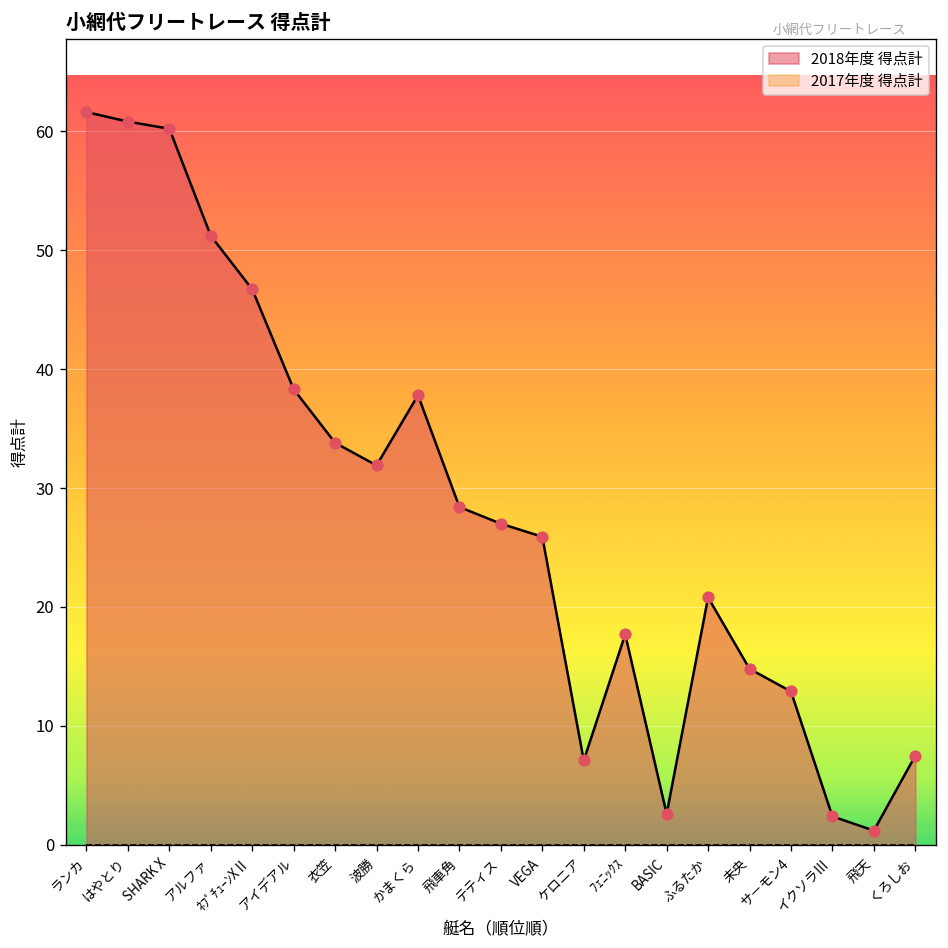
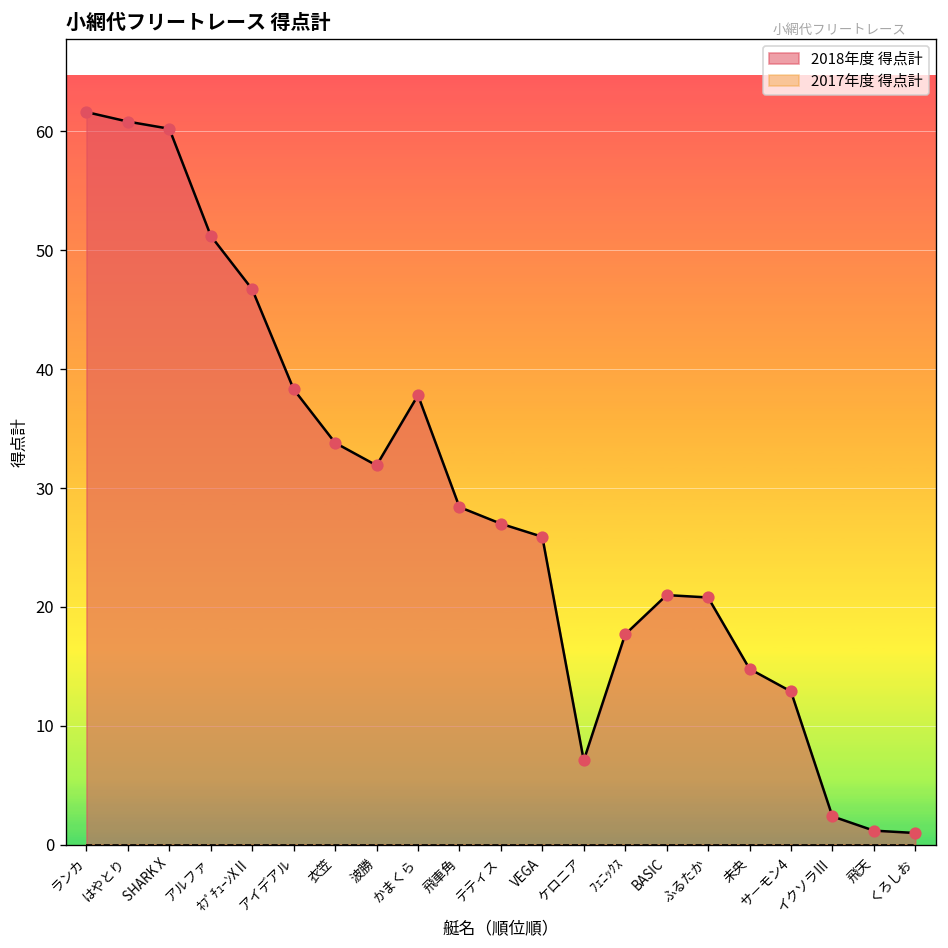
2018年度 得点計, BASIC: 3 -> 21
2018年度 得点計, くろしお: 8 -> 1
